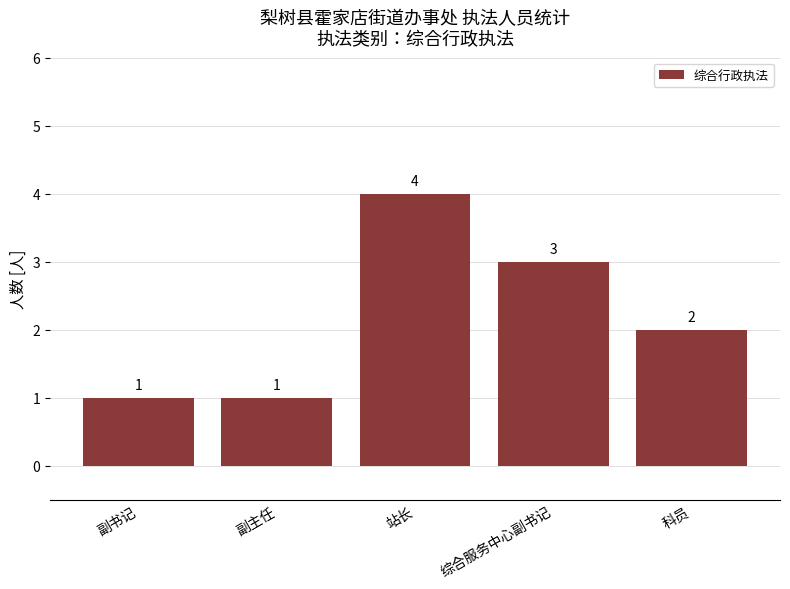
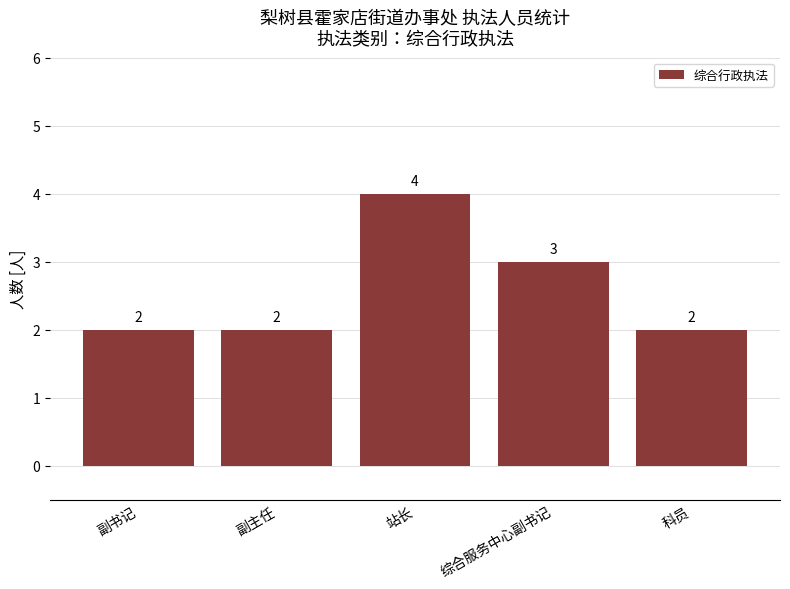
副书记: 1 -> 2
副主任: 1 -> 2
